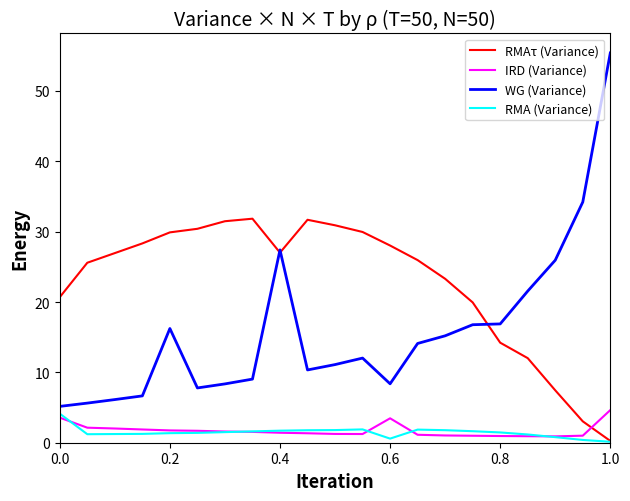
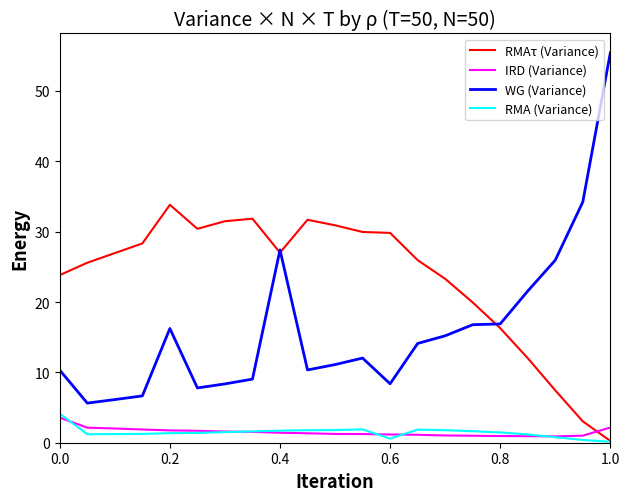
RMAτ (Variance), 0.0: 21 -> 24
WG (Variance), 0.0: 5 -> 10
RMAτ (Variance), 0.2: 30 -> 34
RMAτ (Variance), 0.6: 28 -> 30
IRD (Variance), 0.6: 3 -> 1
RMAτ (Variance), 0.8: 14 -> 16
IRD (Variance), 1.0: 5 -> 2
